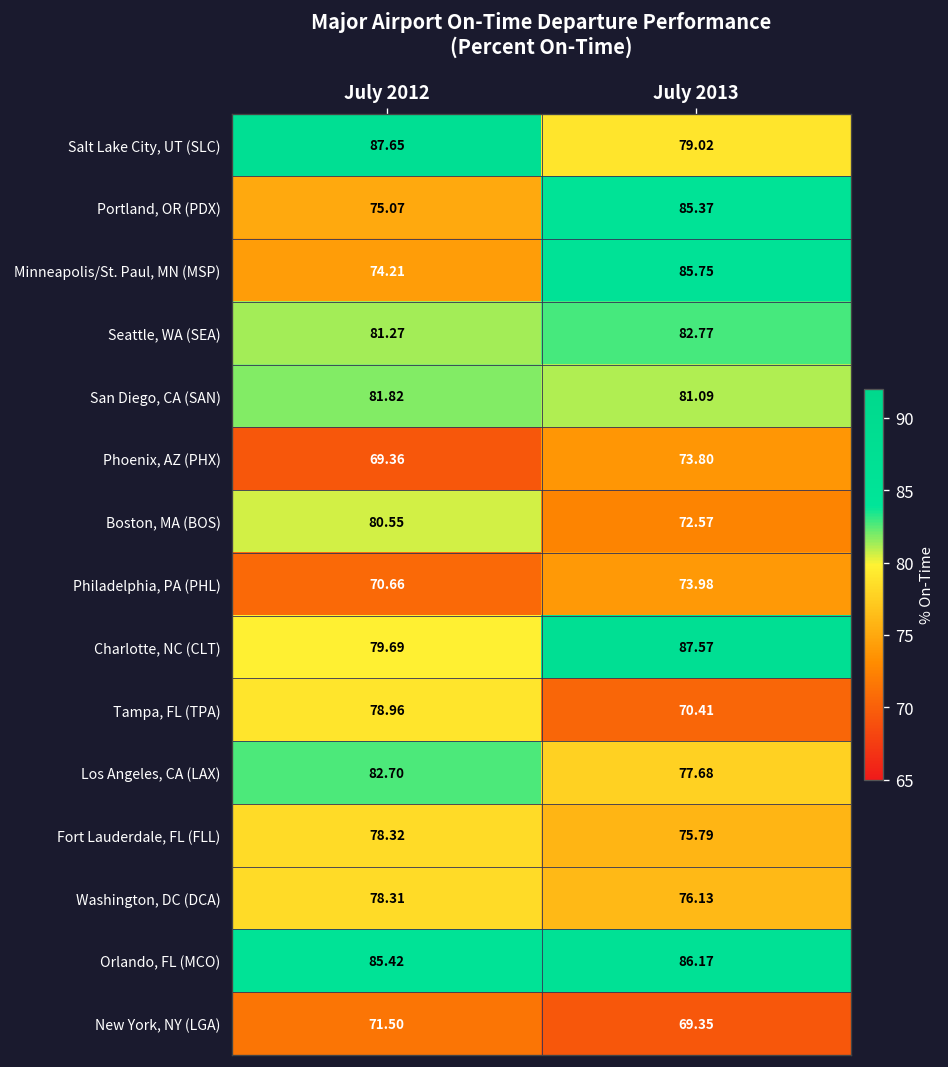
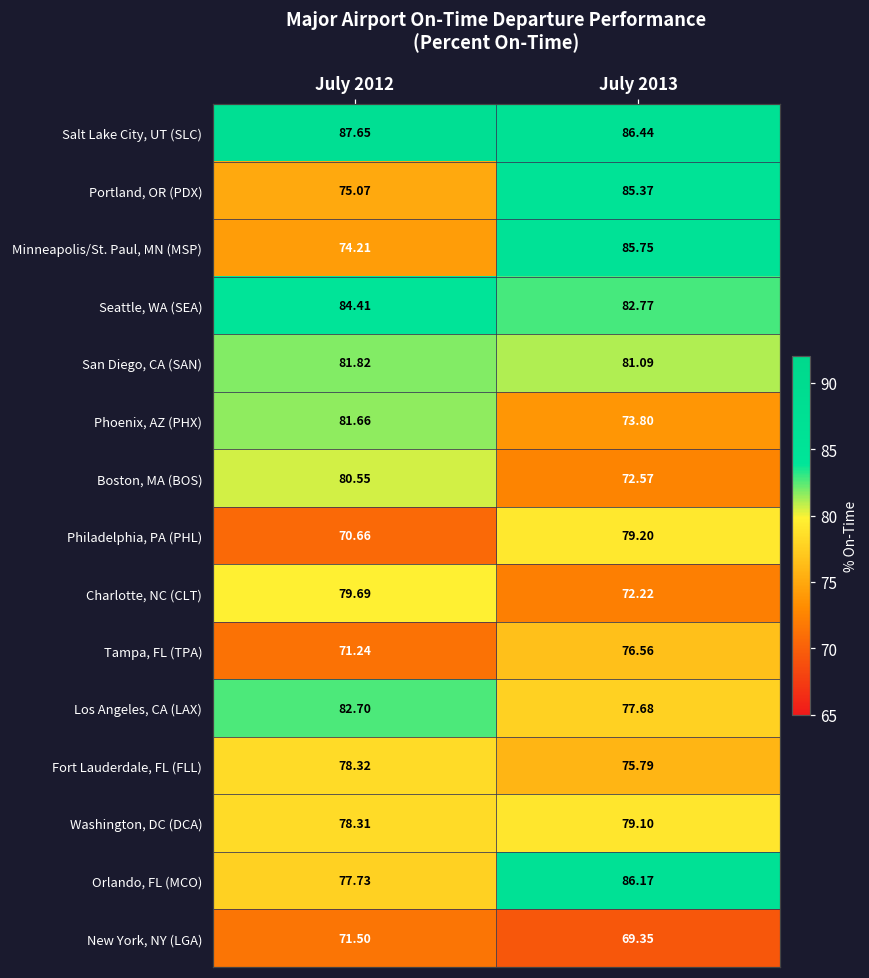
Salt Lake City, UT (SLC), July 2013: 79.02 -> 86.44
Seattle, WA (SEA), July 2012: 81.27 -> 84.41
Phoenix, AZ (PHX), July 2012: 69.36 -> 81.66
Philadelphia, PA (PHL), July 2013: 73.98 -> 79.20
Charlotte, NC (CLT), July 2013: 87.57 -> 72.22
Tampa, FL (TPA), July 2012: 78.96 -> 71.24
Tampa, FL (TPA), July 2013: 70.41 -> 76.56
Washington, DC (DCA), July 2013: 76.13 -> 79.10
Orlando, FL (MCO), July 2012: 85.42 -> 77.73
